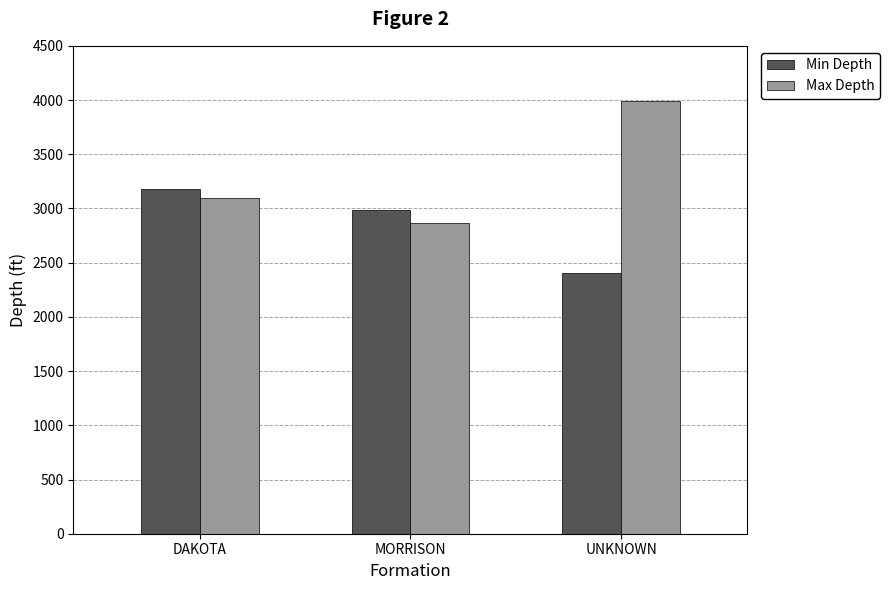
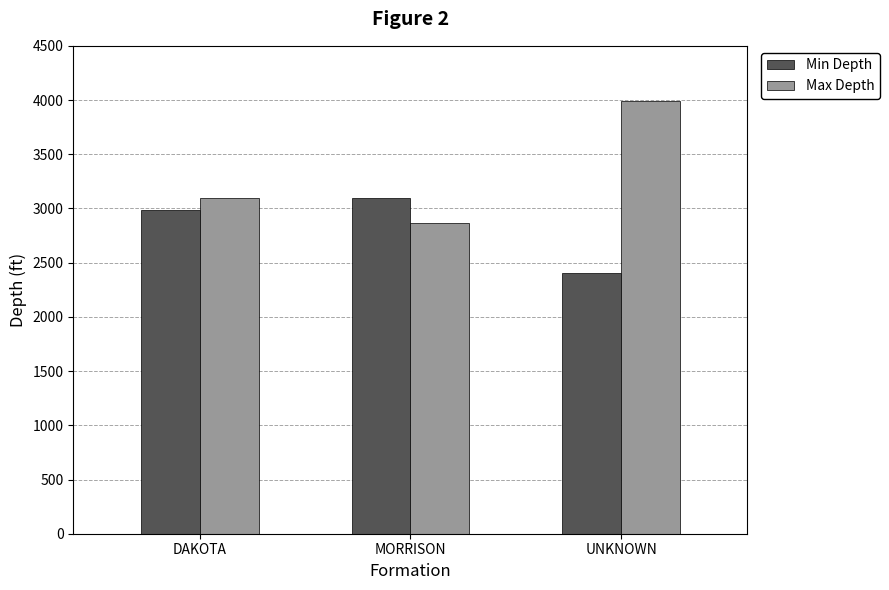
Min Depth, DAKOTA: 3180 -> 2990
Min Depth, MORRISON: 2990 -> 3090
